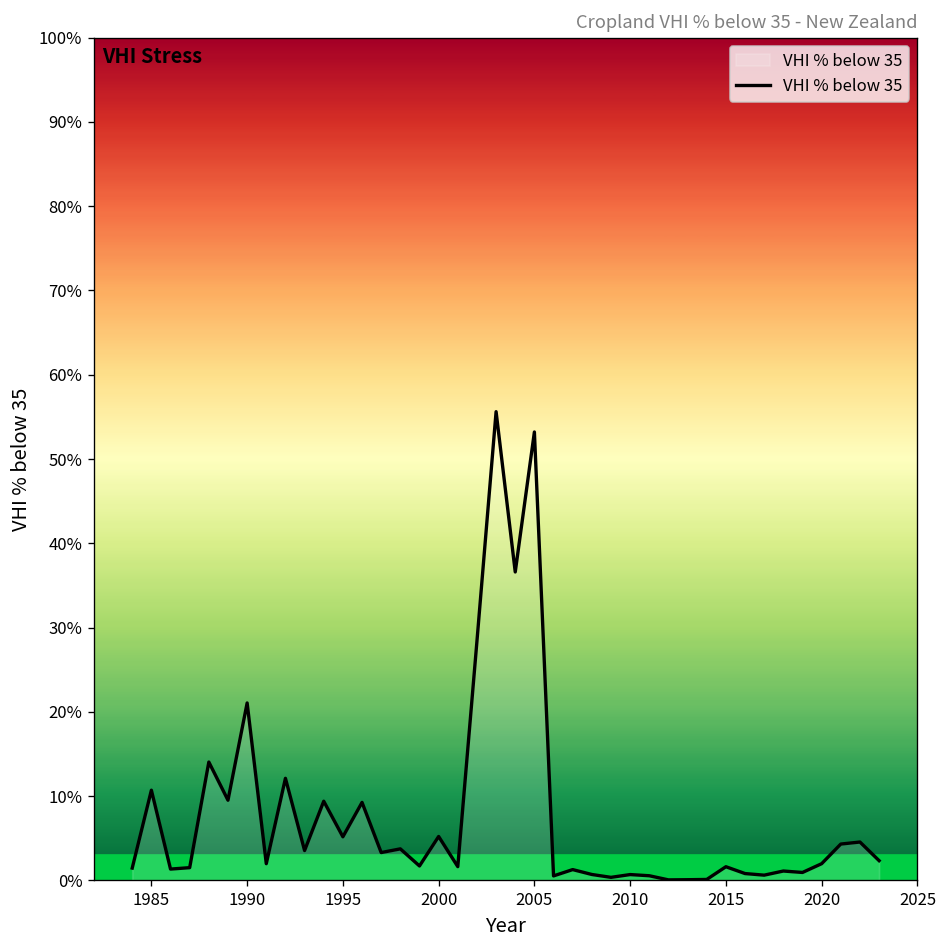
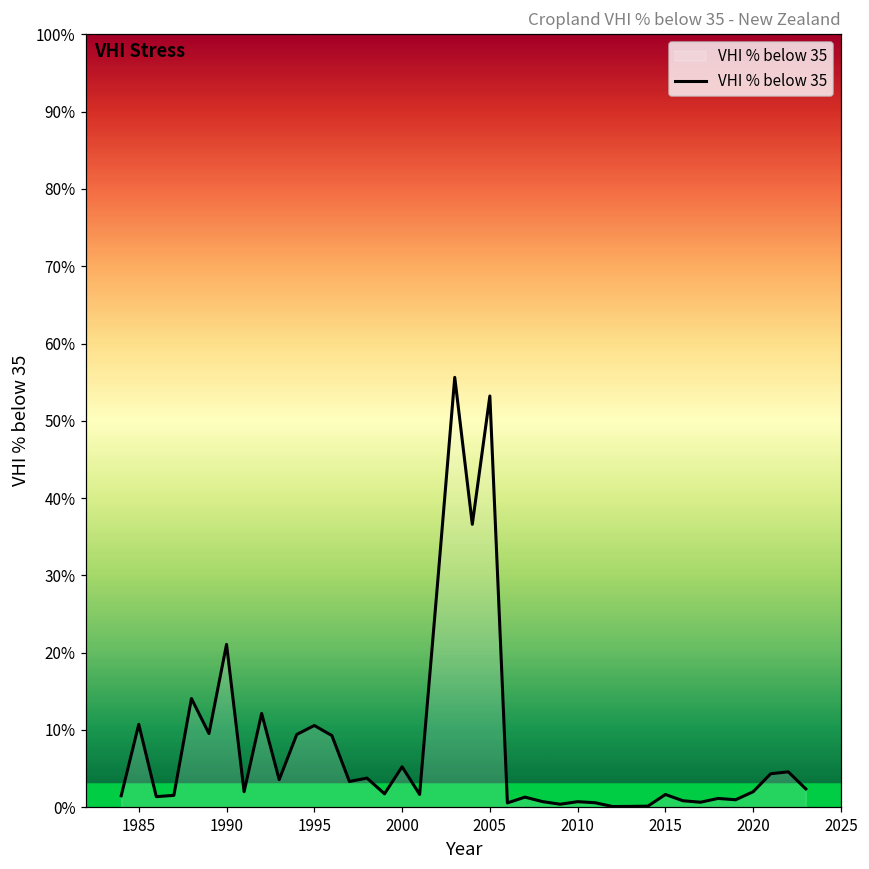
1995: 5% -> 11%
